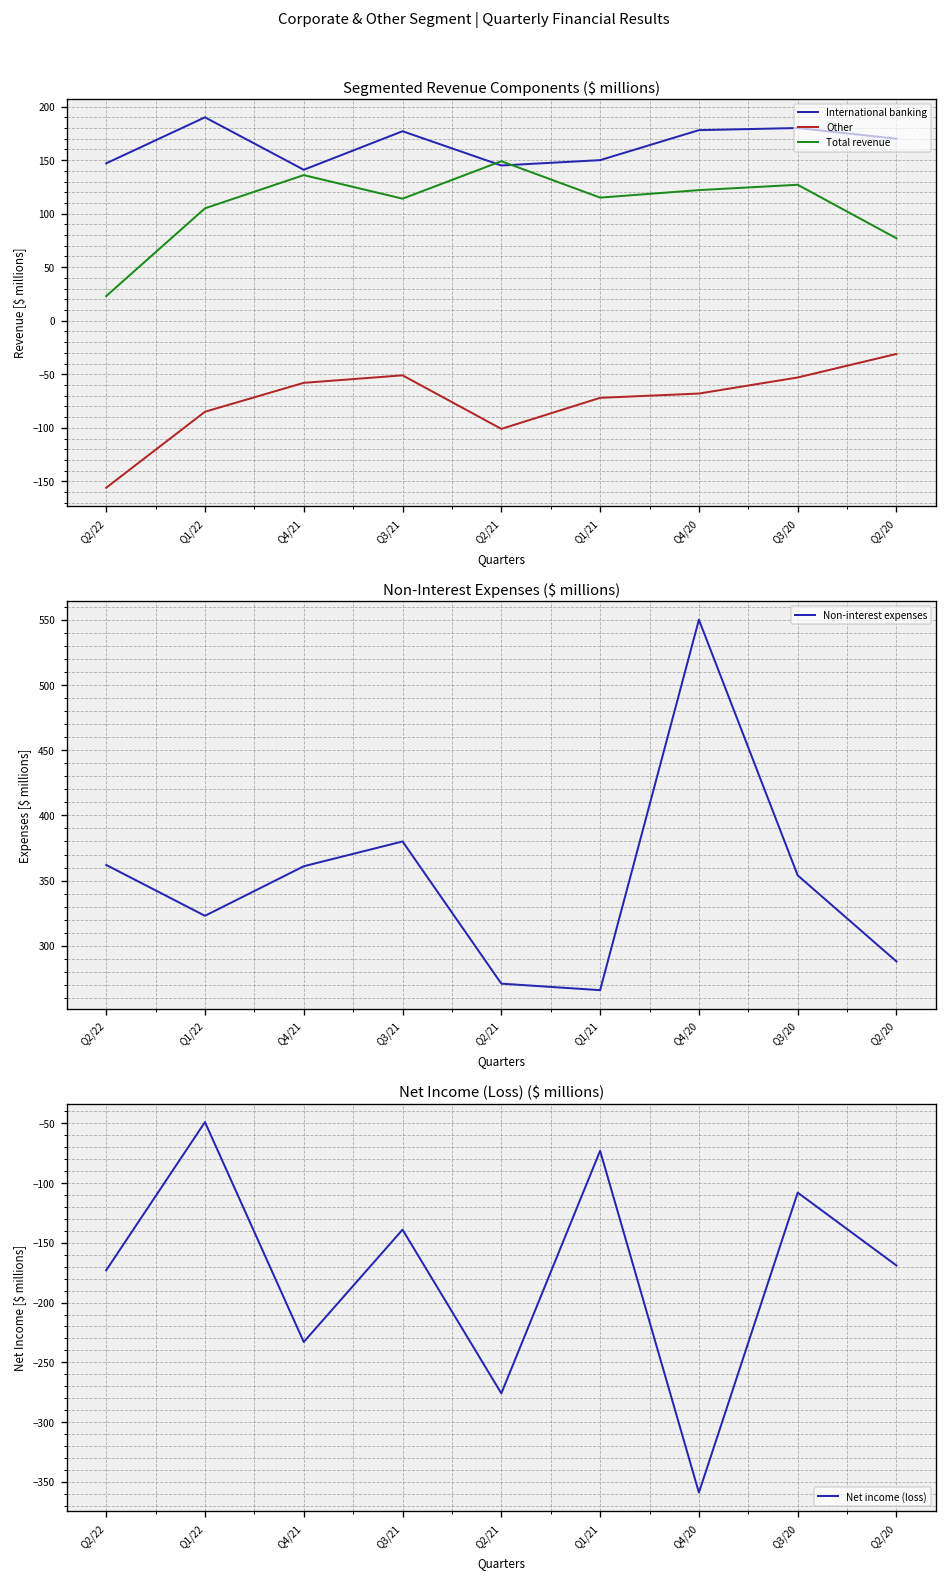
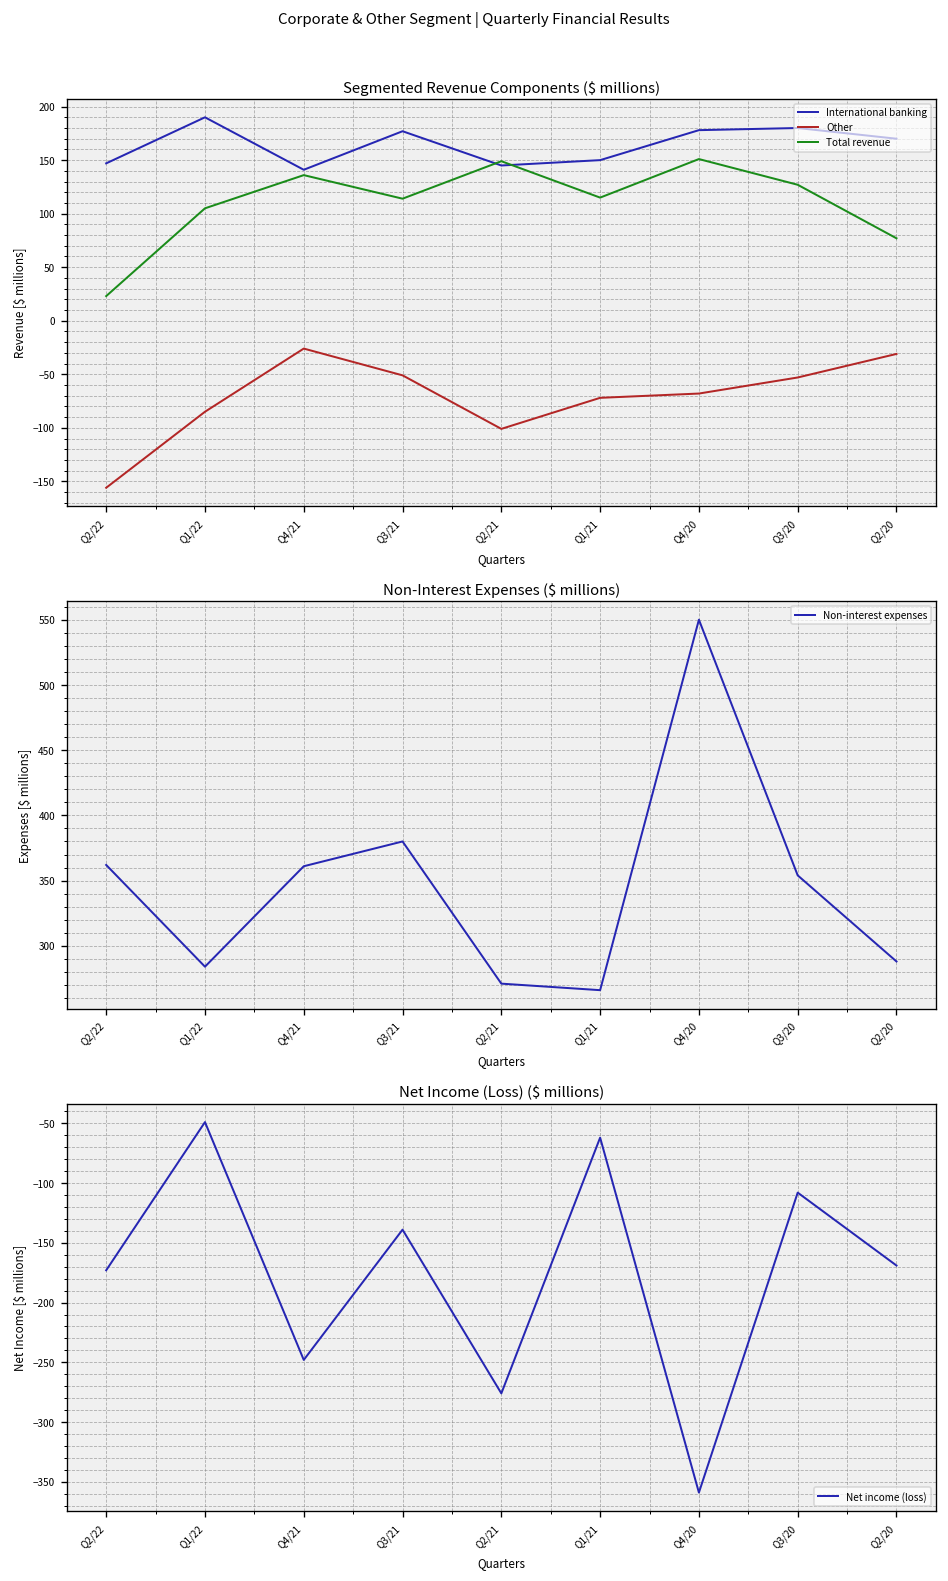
Segmented Revenue Components ($ millions), Other, Q4/21: -60 -> -30
Segmented Revenue Components ($ millions), Total revenue, Q4/20: 120 -> 150
Non-Interest Expenses ($ millions), Q1/22: 323 -> 284
Net Income (Loss) ($ millions), Q4/21: -230 -> -250
Net Income (Loss) ($ millions), Q1/21: -70 -> -60
